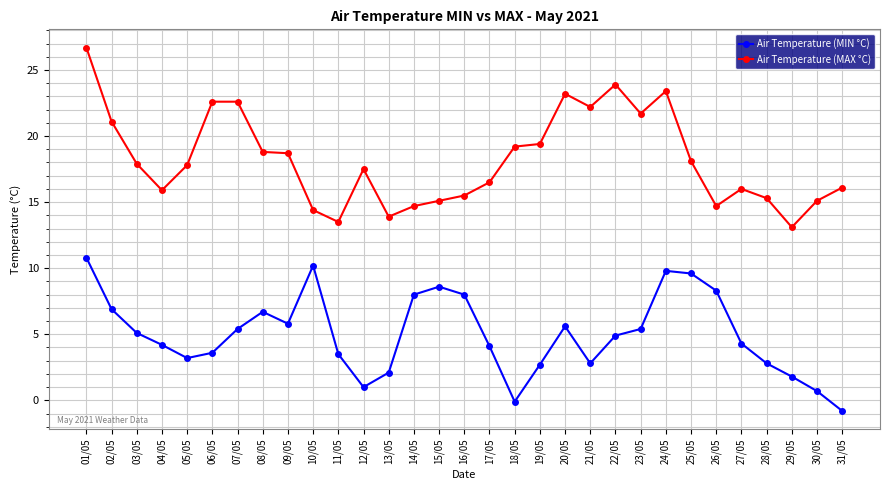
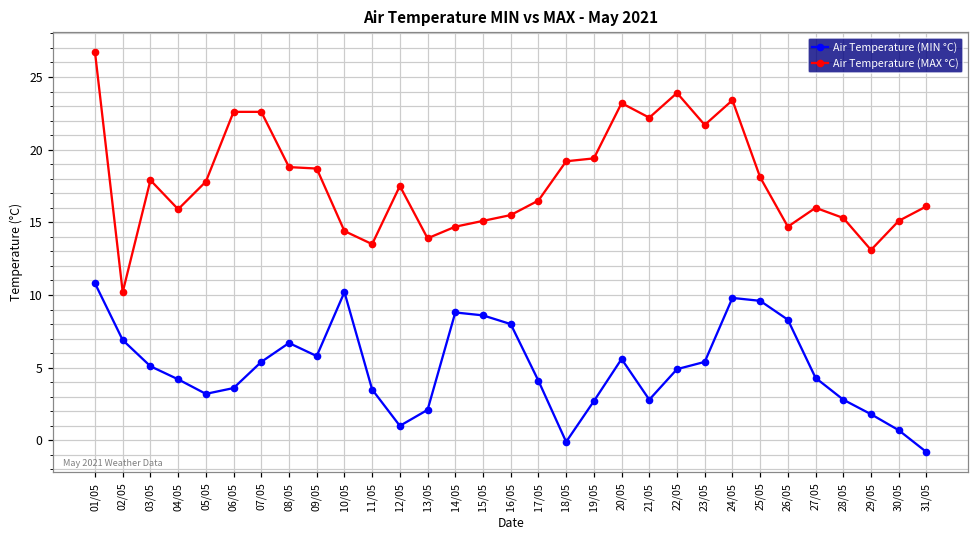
Air Temperature (MAX °C), 02/05: 21.1 -> 10.2
Air Temperature (MIN °C), 14/05: 8.0 -> 8.8
